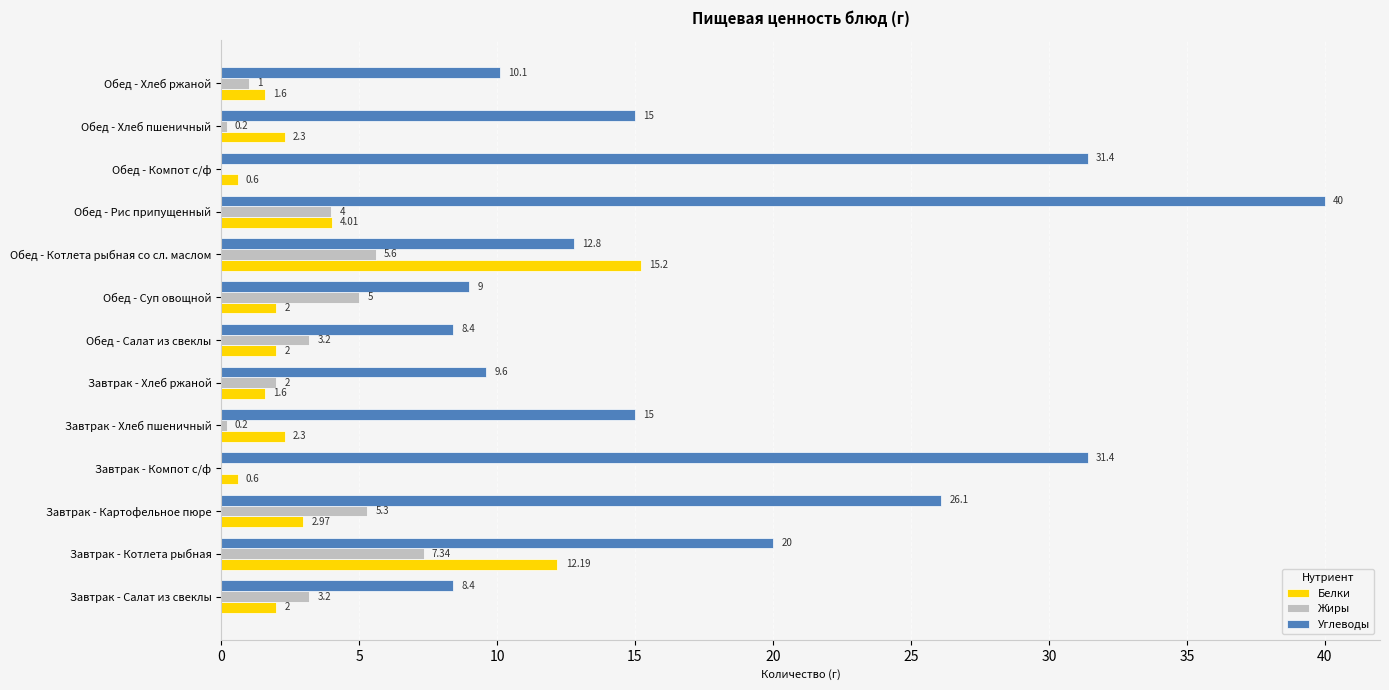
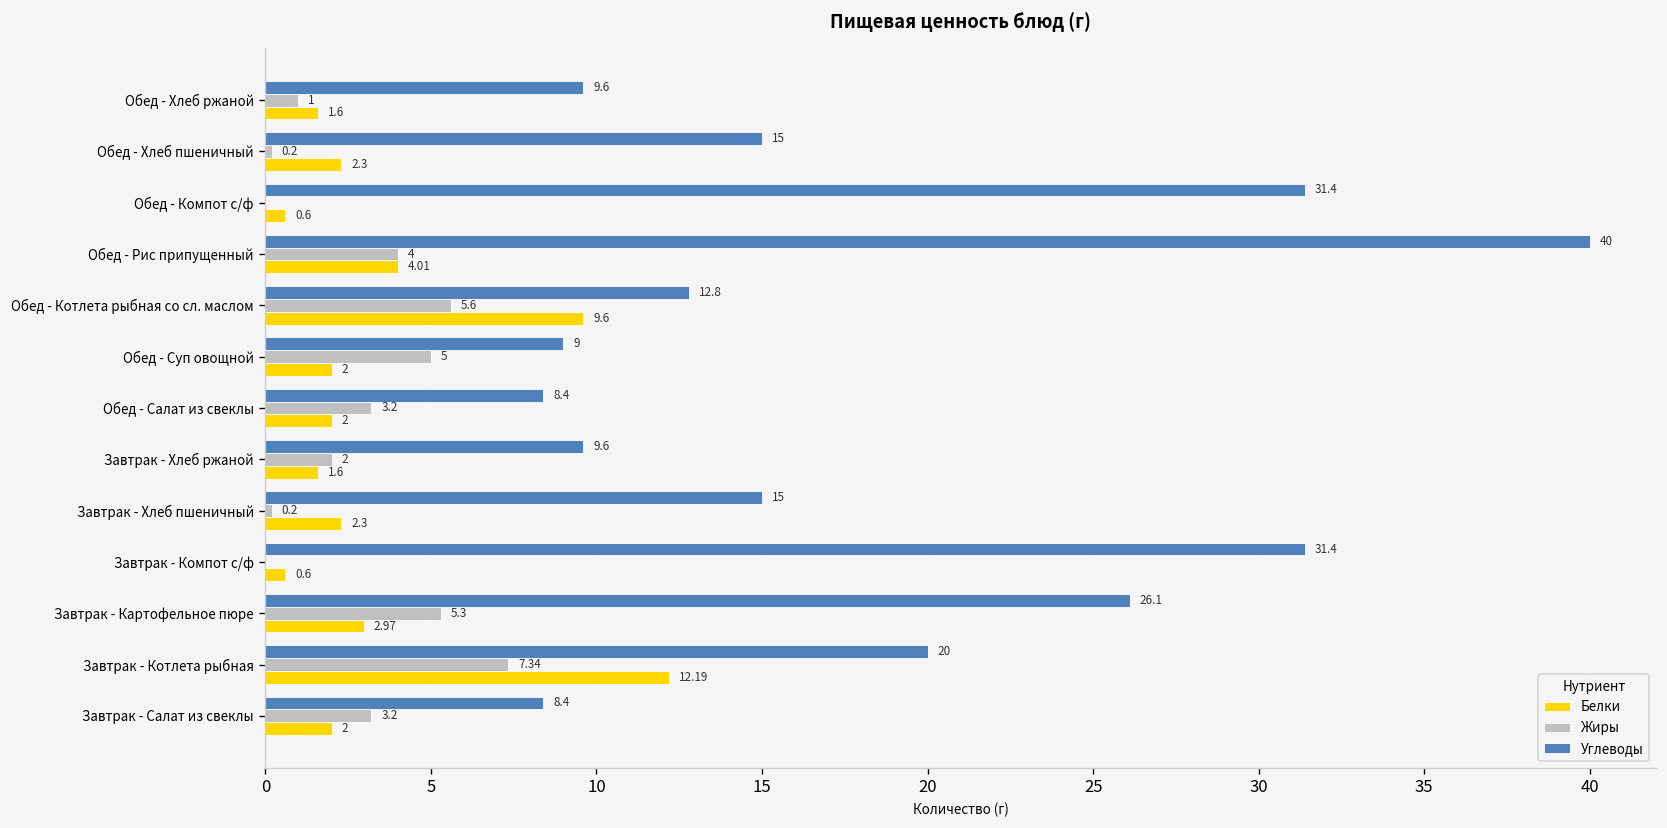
Углеводы, Обед - Хлеб ржаной: 10.1 -> 9.6
Белки, Обед - Котлета рыбная со сл. маслом: 15.2 -> 9.6
